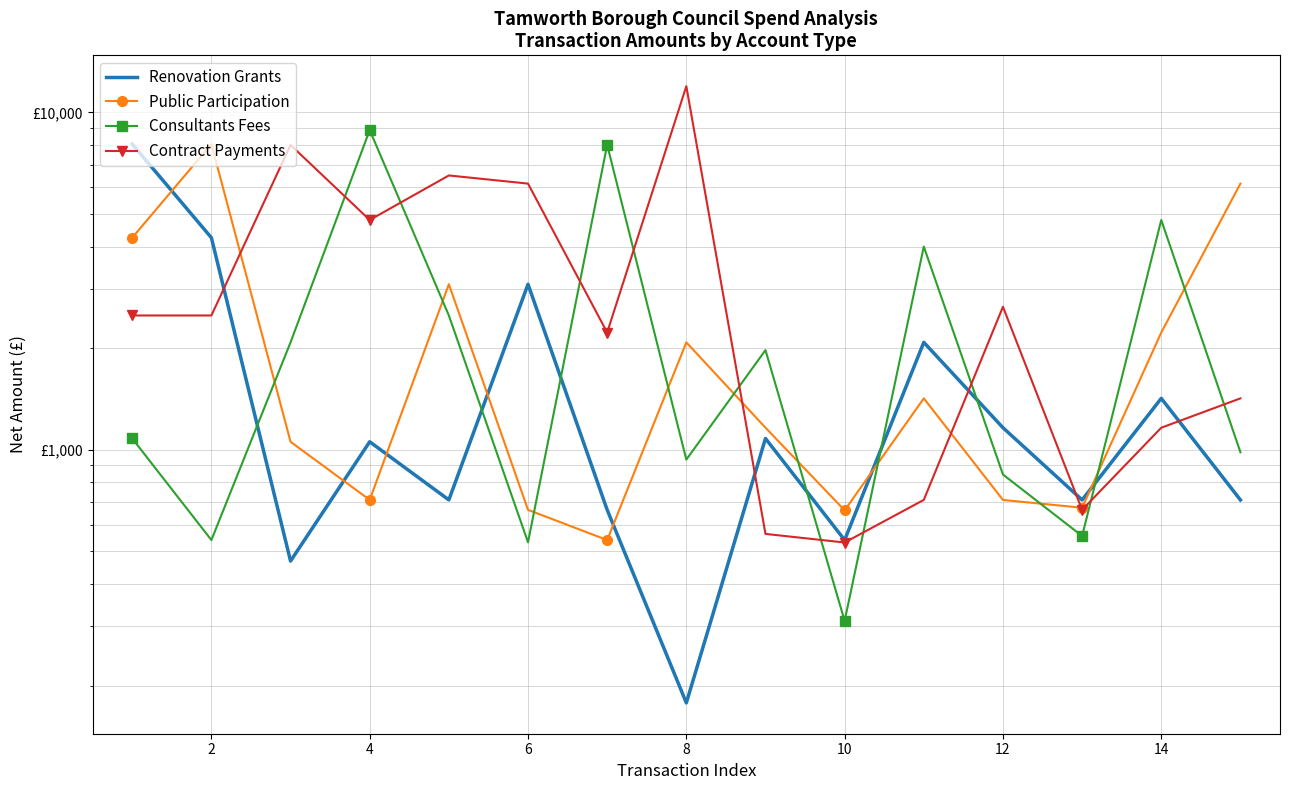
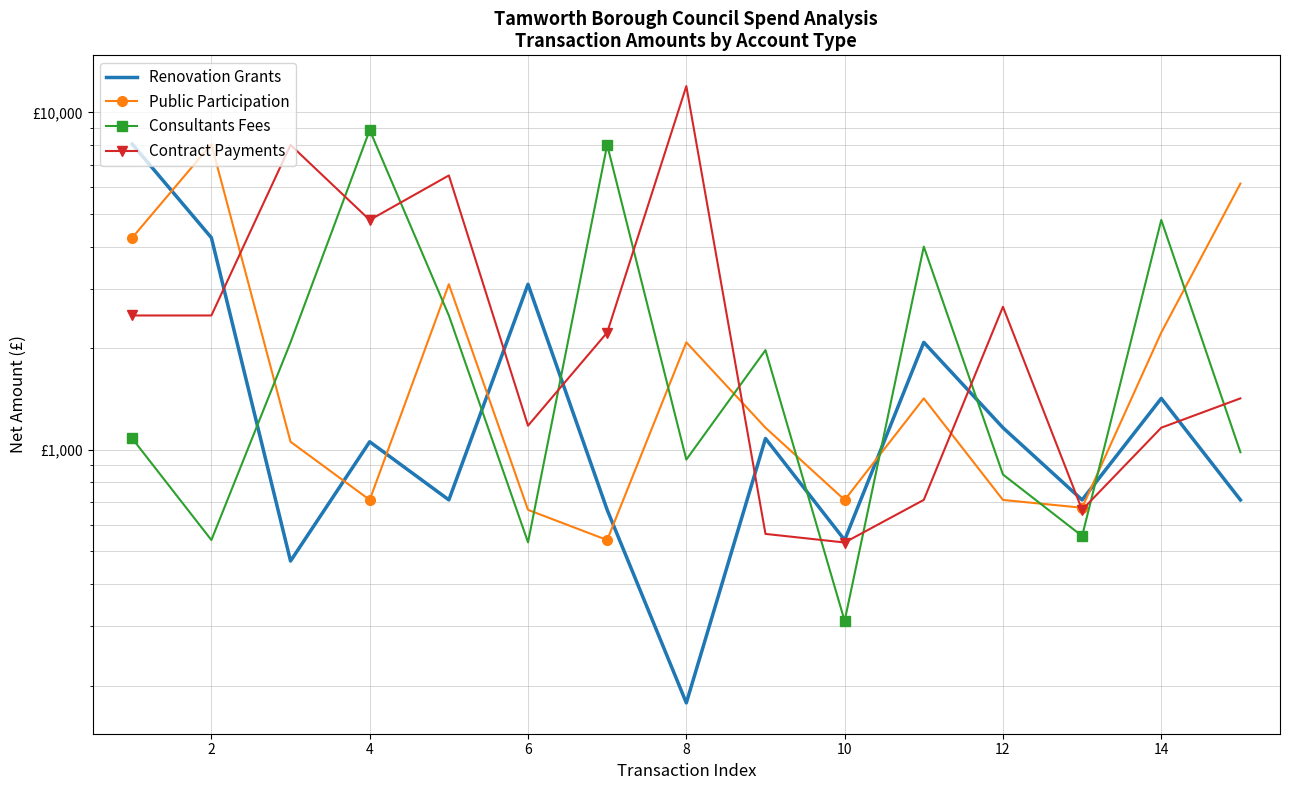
Contract Payments, 6: £6,100 -> £1,180
Public Participation, 10: £660 -> £710
